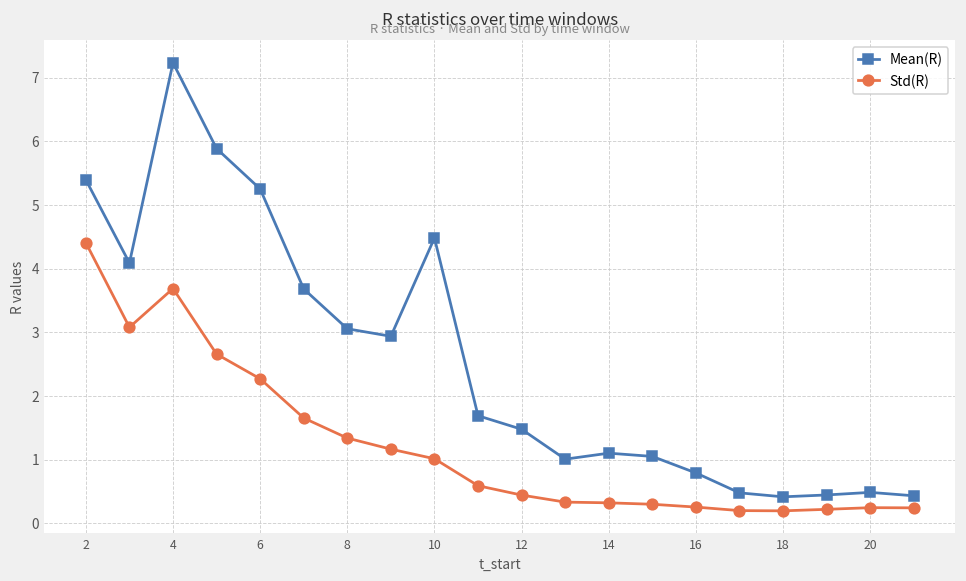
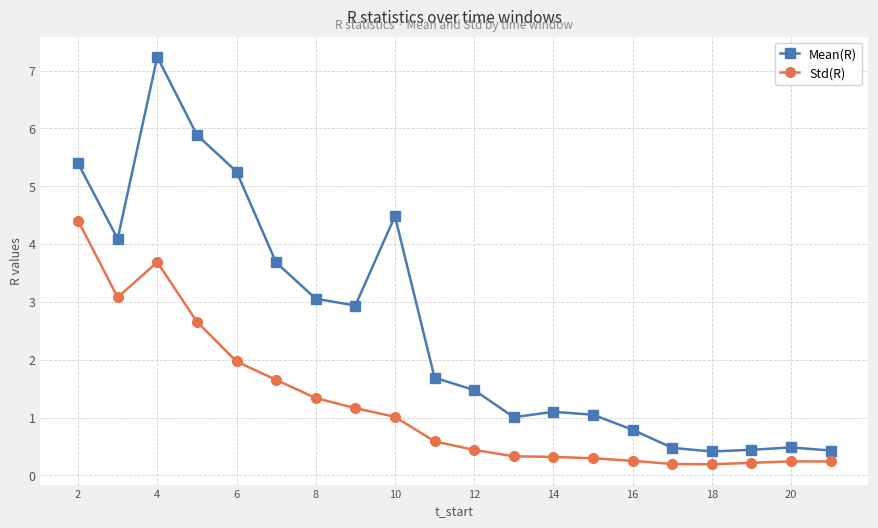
Std(R), 6: 2.3 -> 2.0
